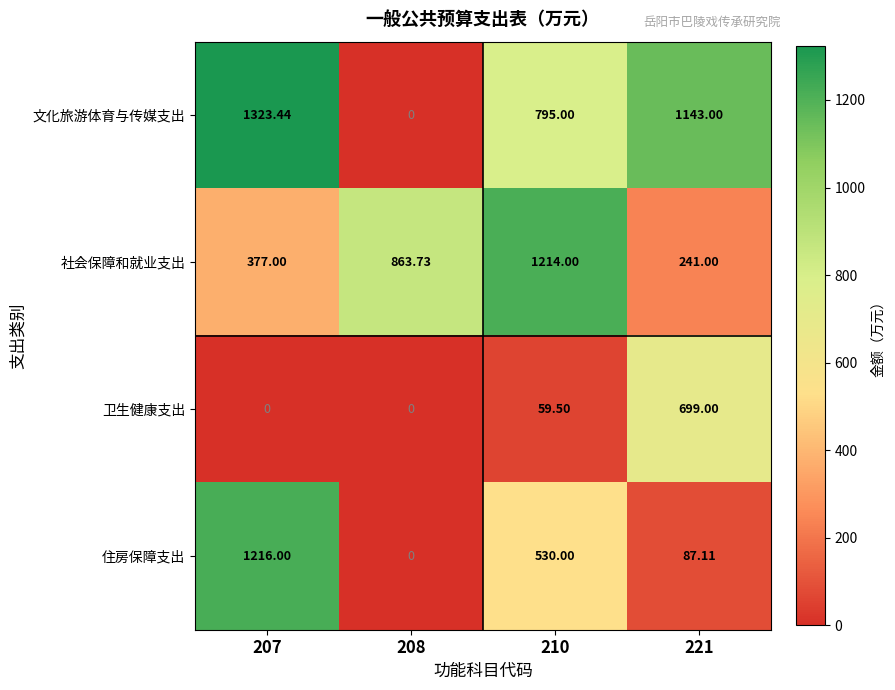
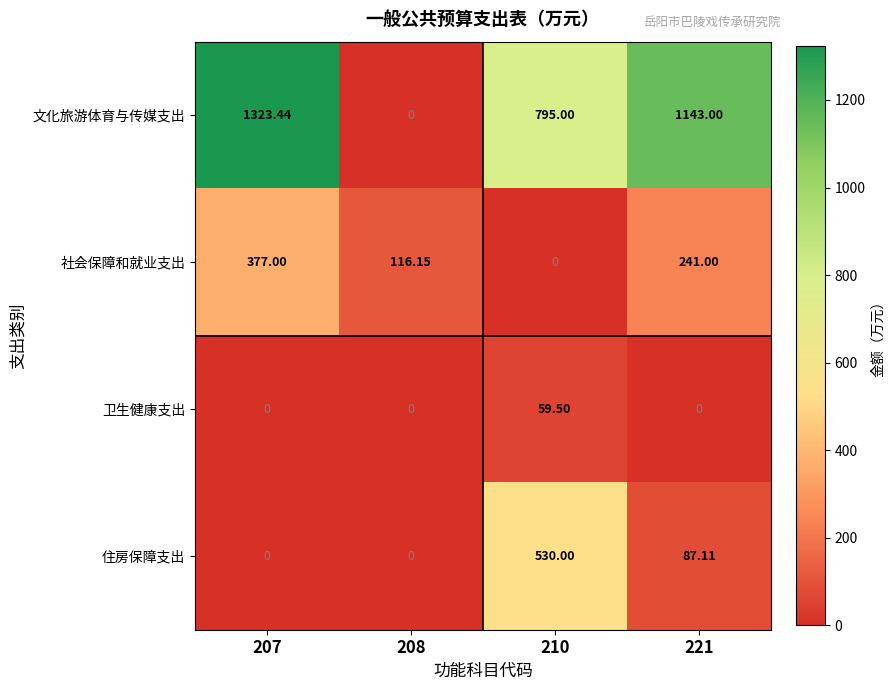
社会保障和就业支出, 208: 863.73 -> 116.15
社会保障和就业支出, 210: 1214.00 -> 0
卫生健康支出, 221: 699.00 -> 0
住房保障支出, 207: 1216.00 -> 0
